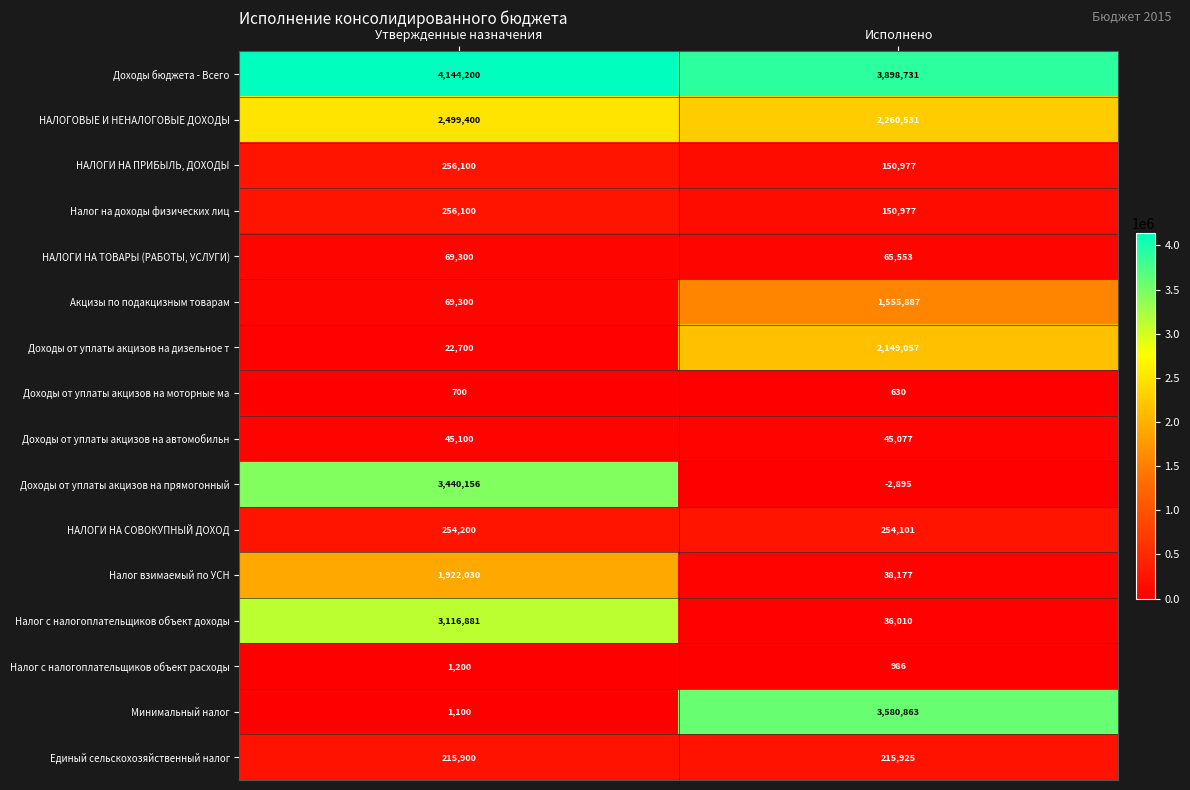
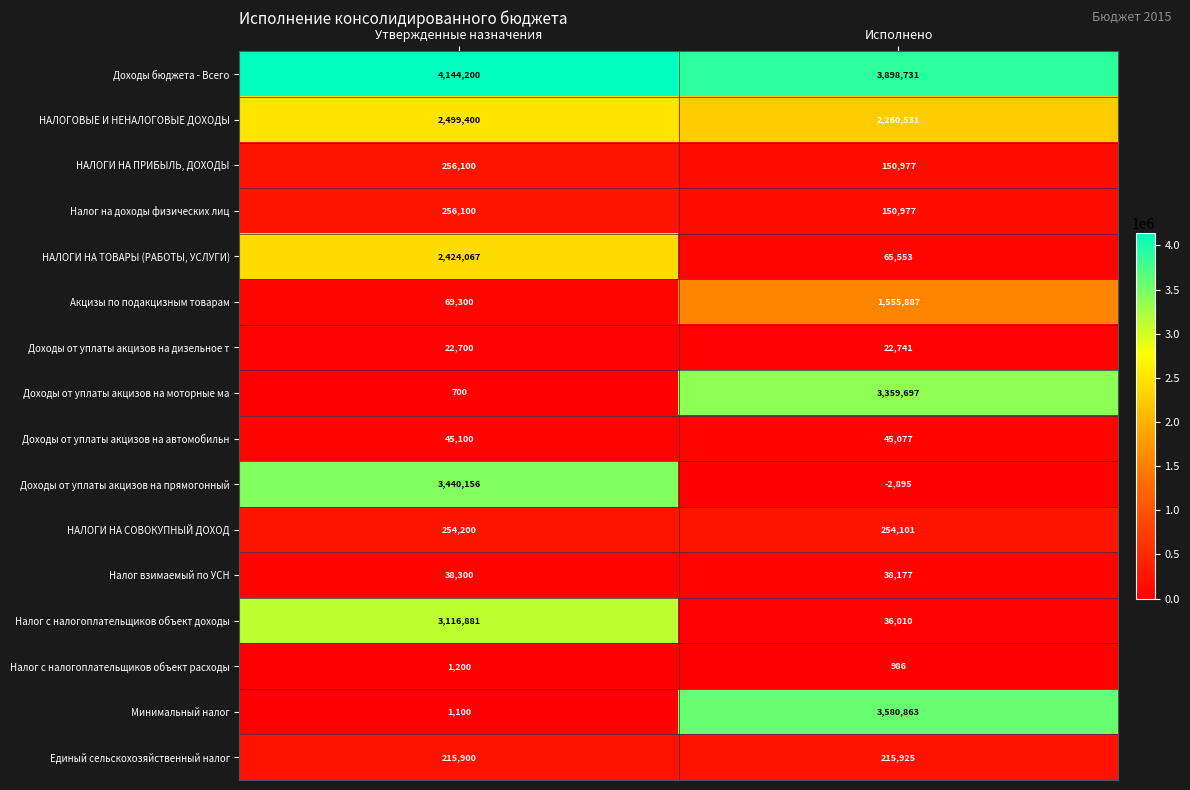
НАЛОГИ НА ТОВАРЫ (РАБОТЫ, УСЛУГИ), Утвержденные назначения: 69,300 -> 2,424,067
Доходы от уплаты акцизов на дизельное т, Исполнено: 2,149,057 -> 22,741
Доходы от уплаты акцизов на моторные ма, Исполнено: 630 -> 3,359,697
Налог взимаемый по УСН, Утвержденные назначения: 1,922,030 -> 38,300
